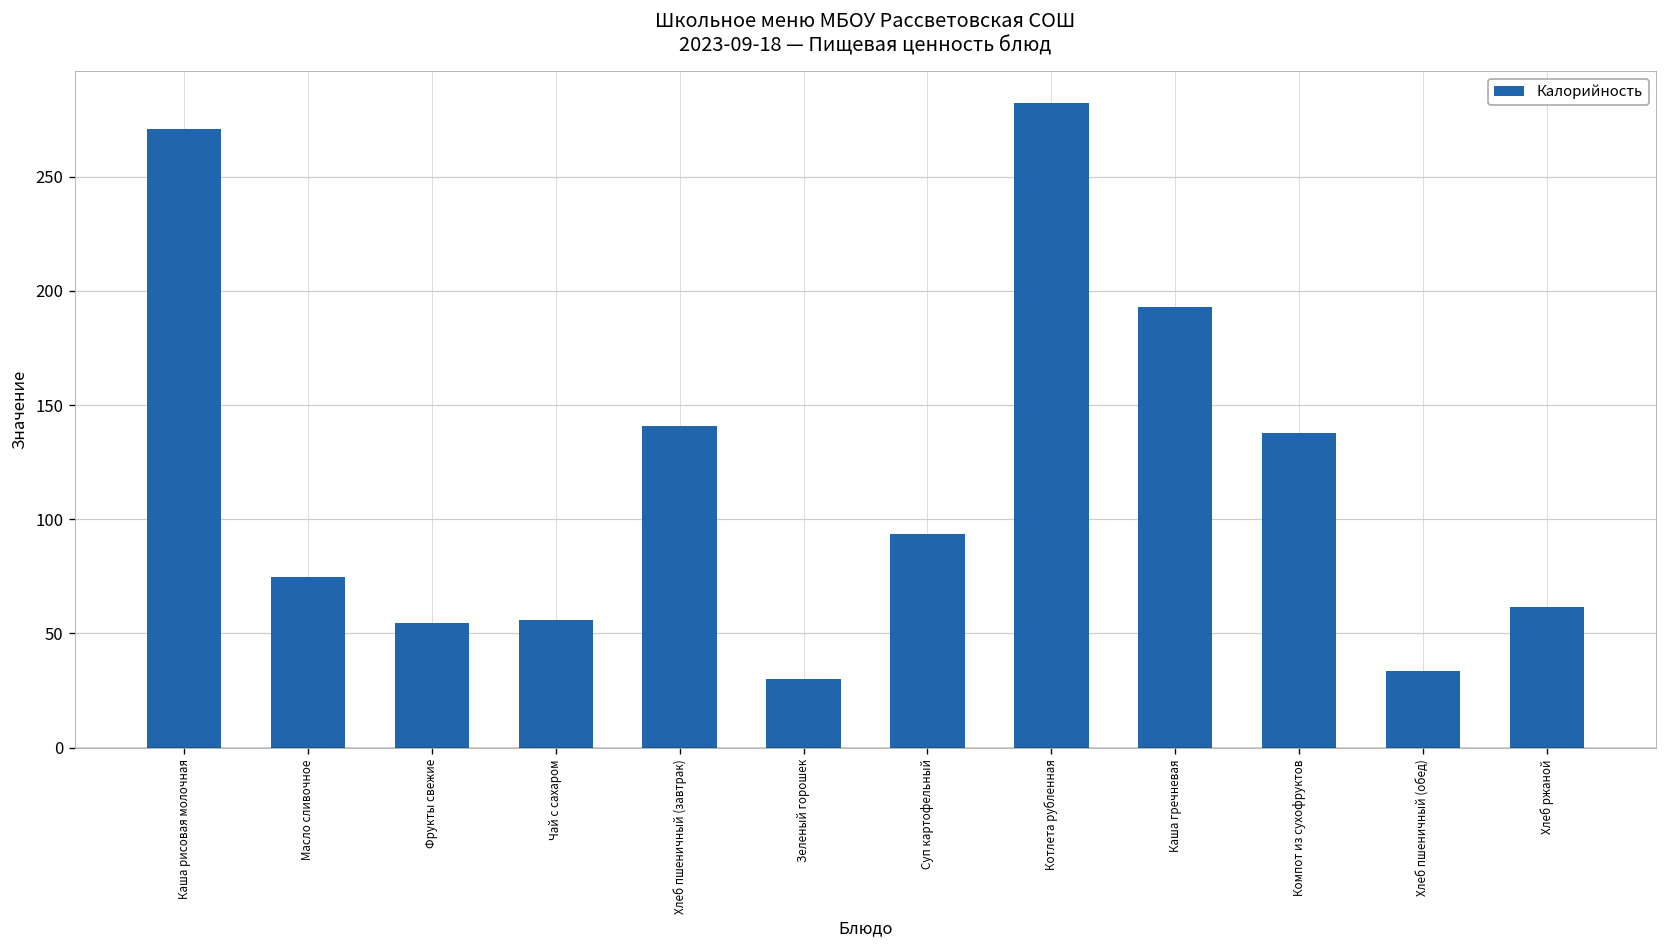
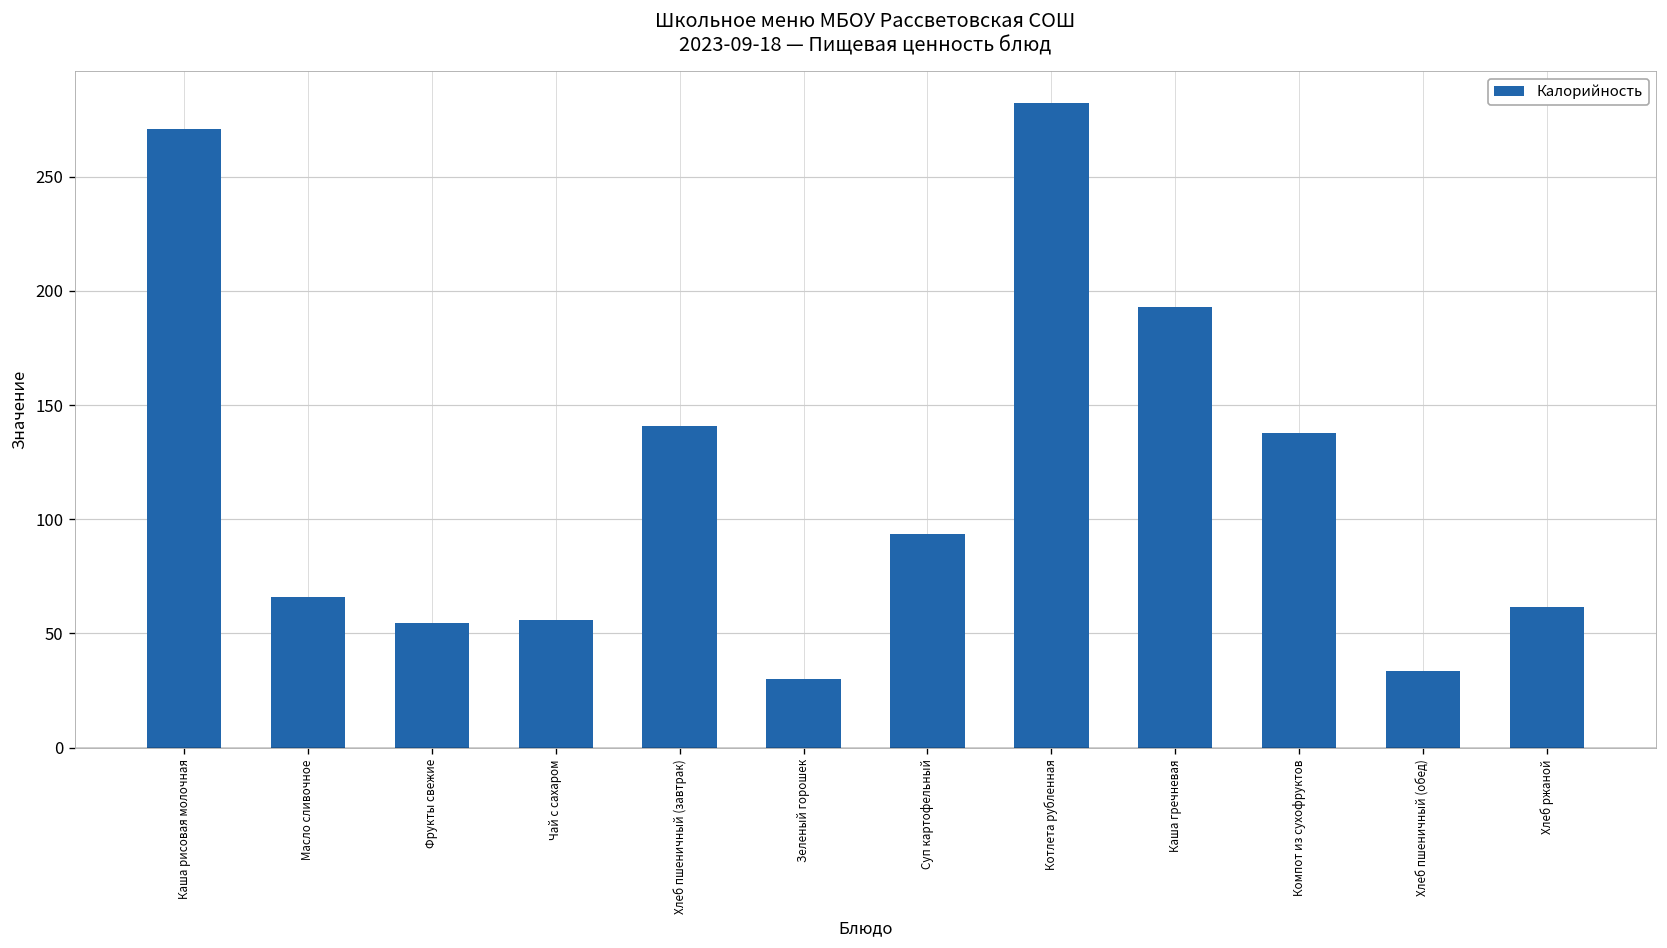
Масло сливочное: 75 -> 66
